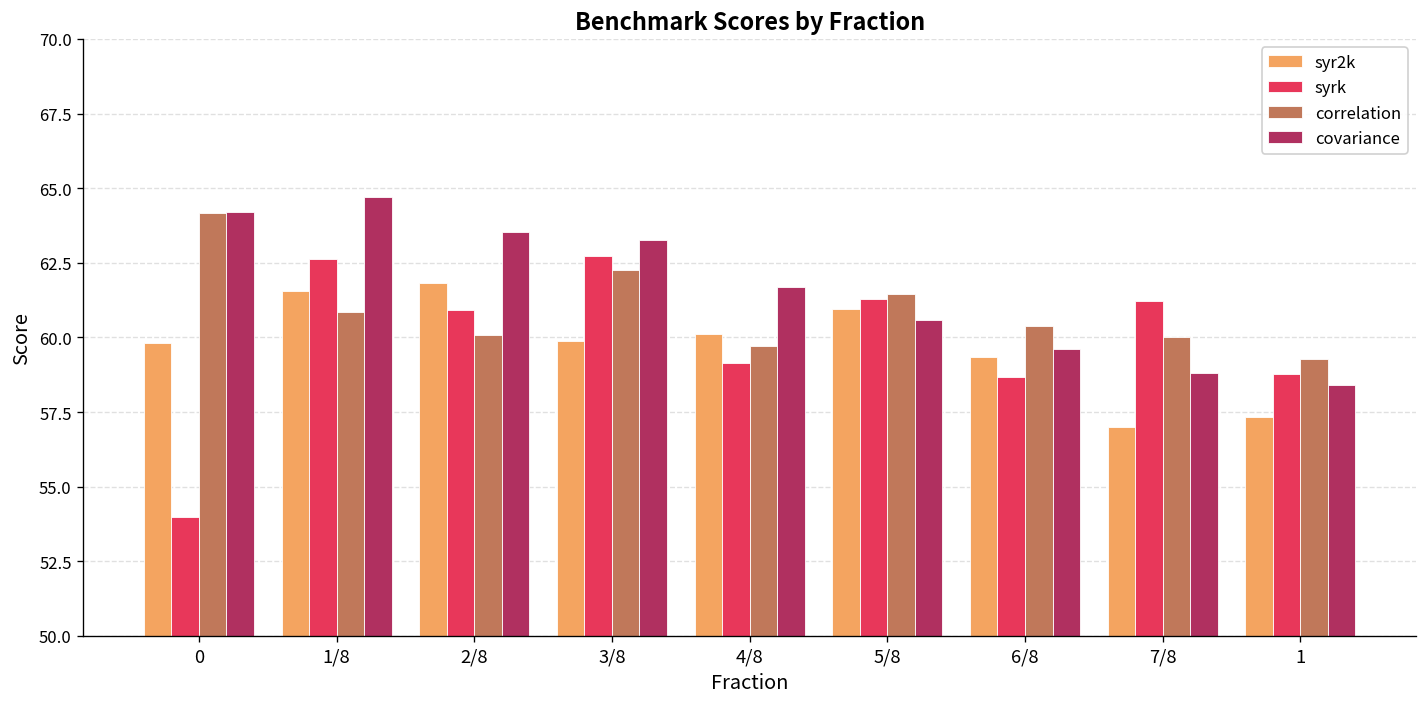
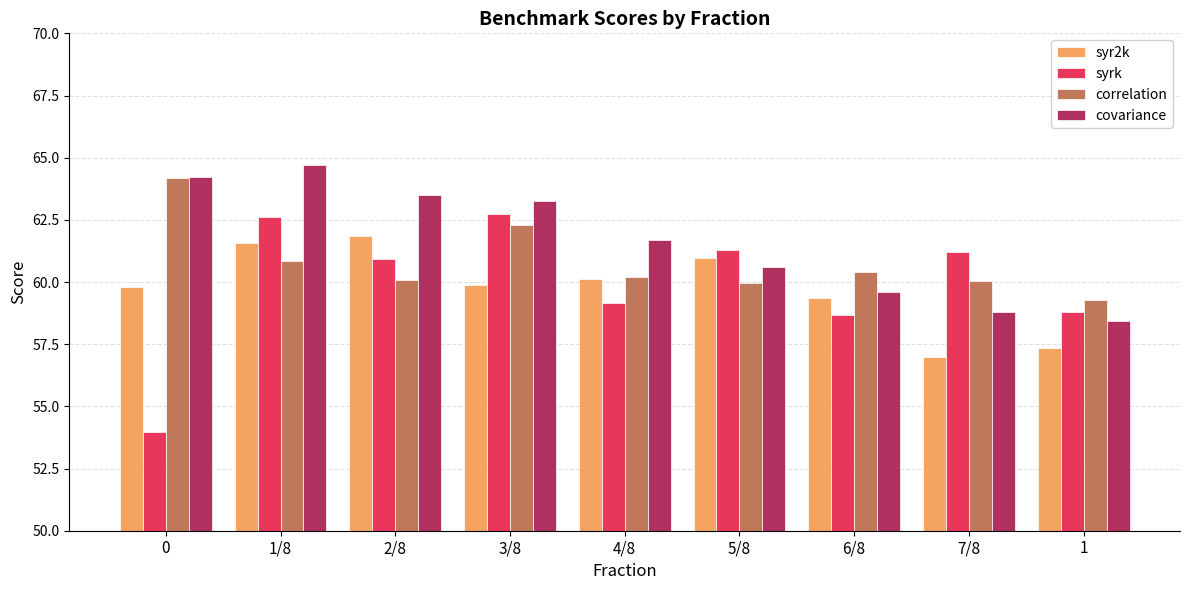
correlation, 4/8: 59.7 -> 60.2
correlation, 5/8: 61.5 -> 60.0
